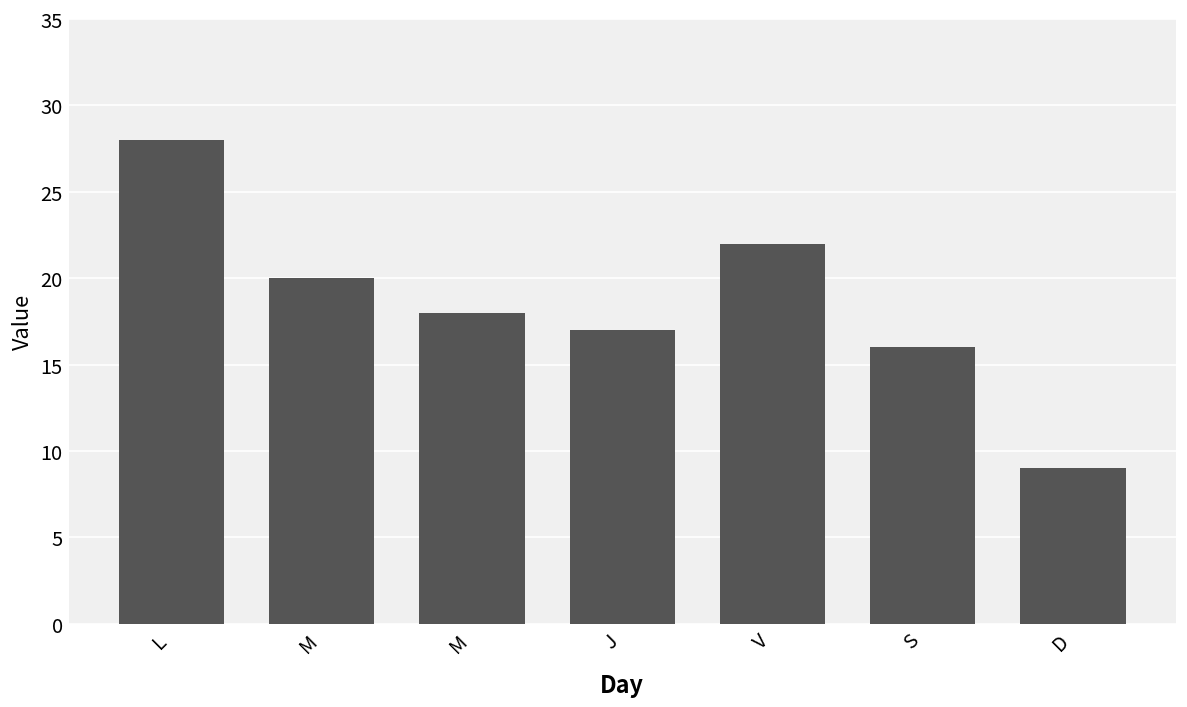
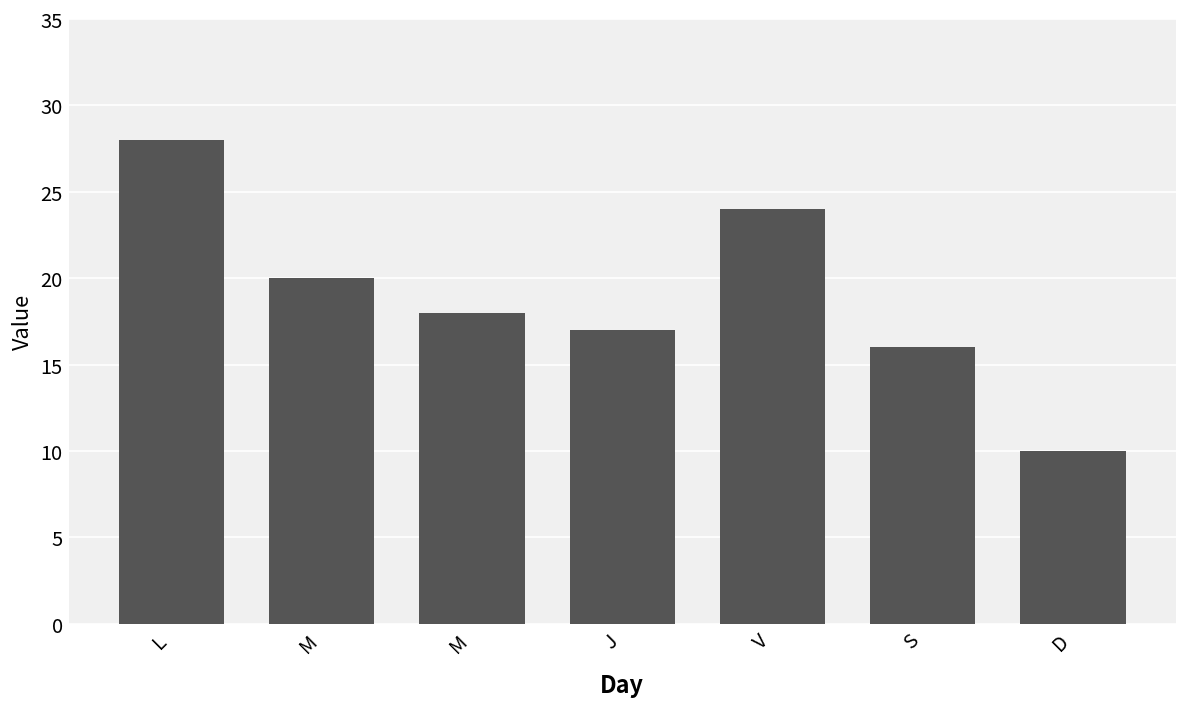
V: 22 -> 24
D: 9 -> 10
